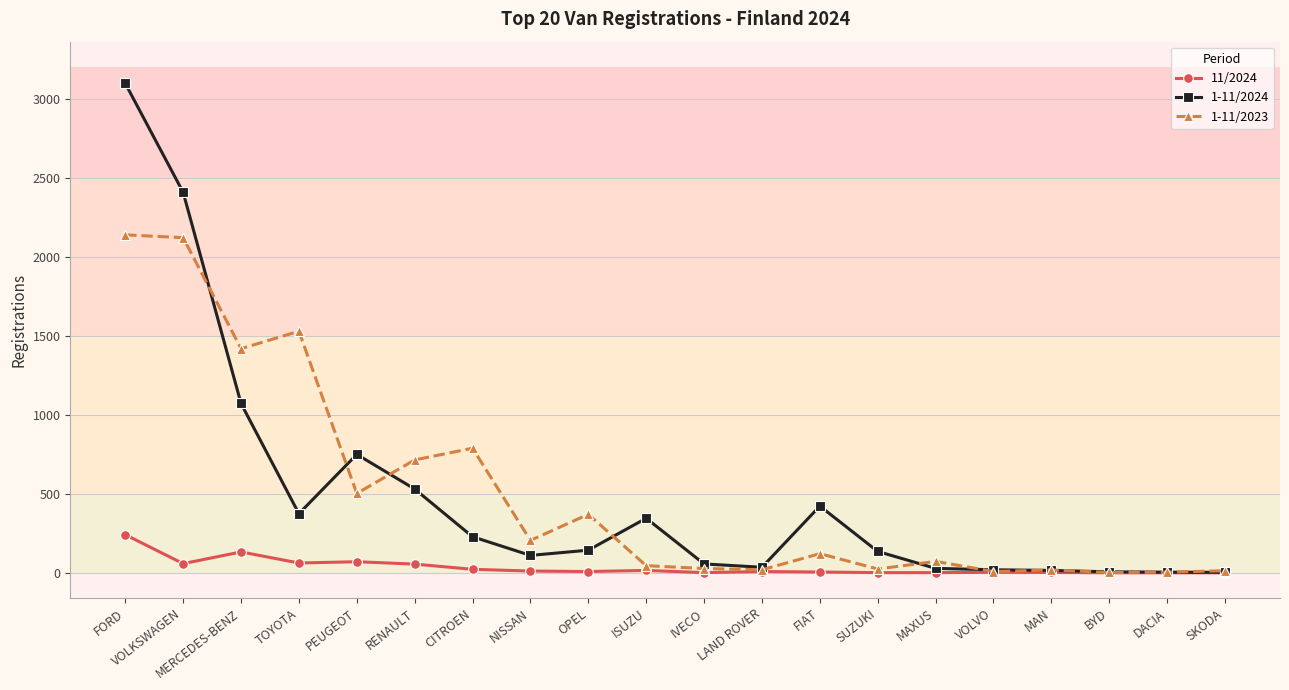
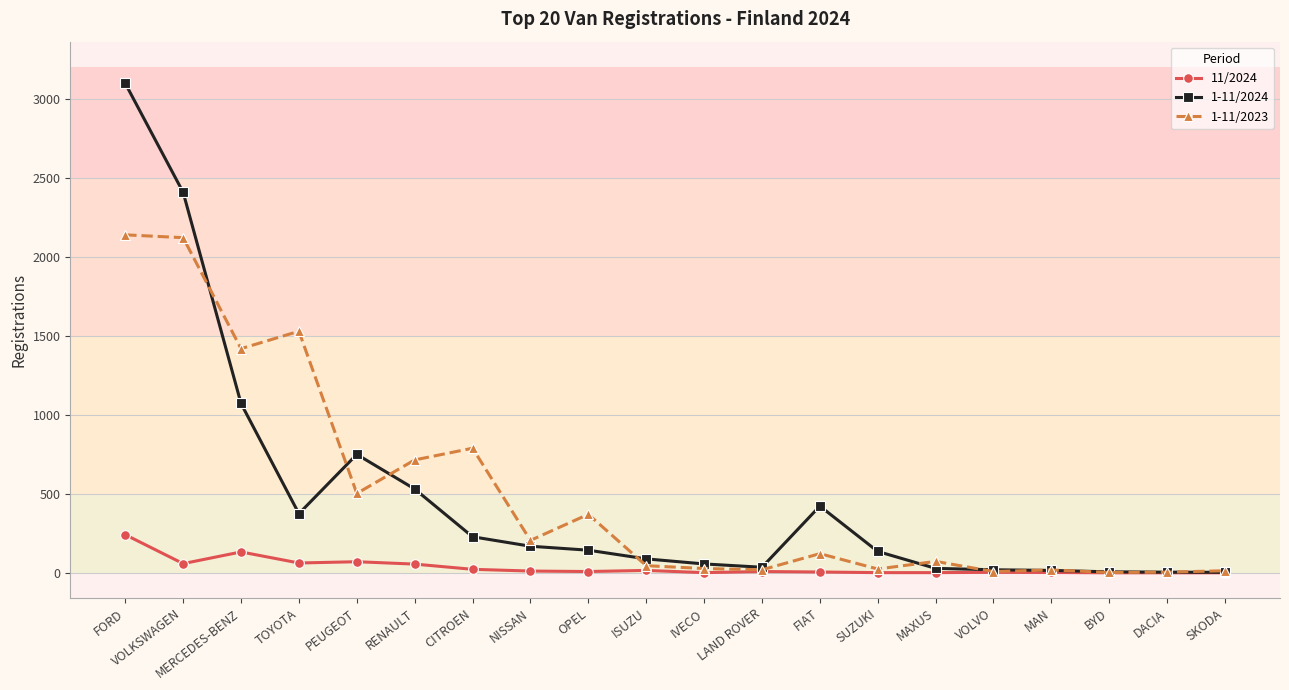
1-11/2024, NISSAN: 110 -> 170
1-11/2024, ISUZU: 350 -> 90
